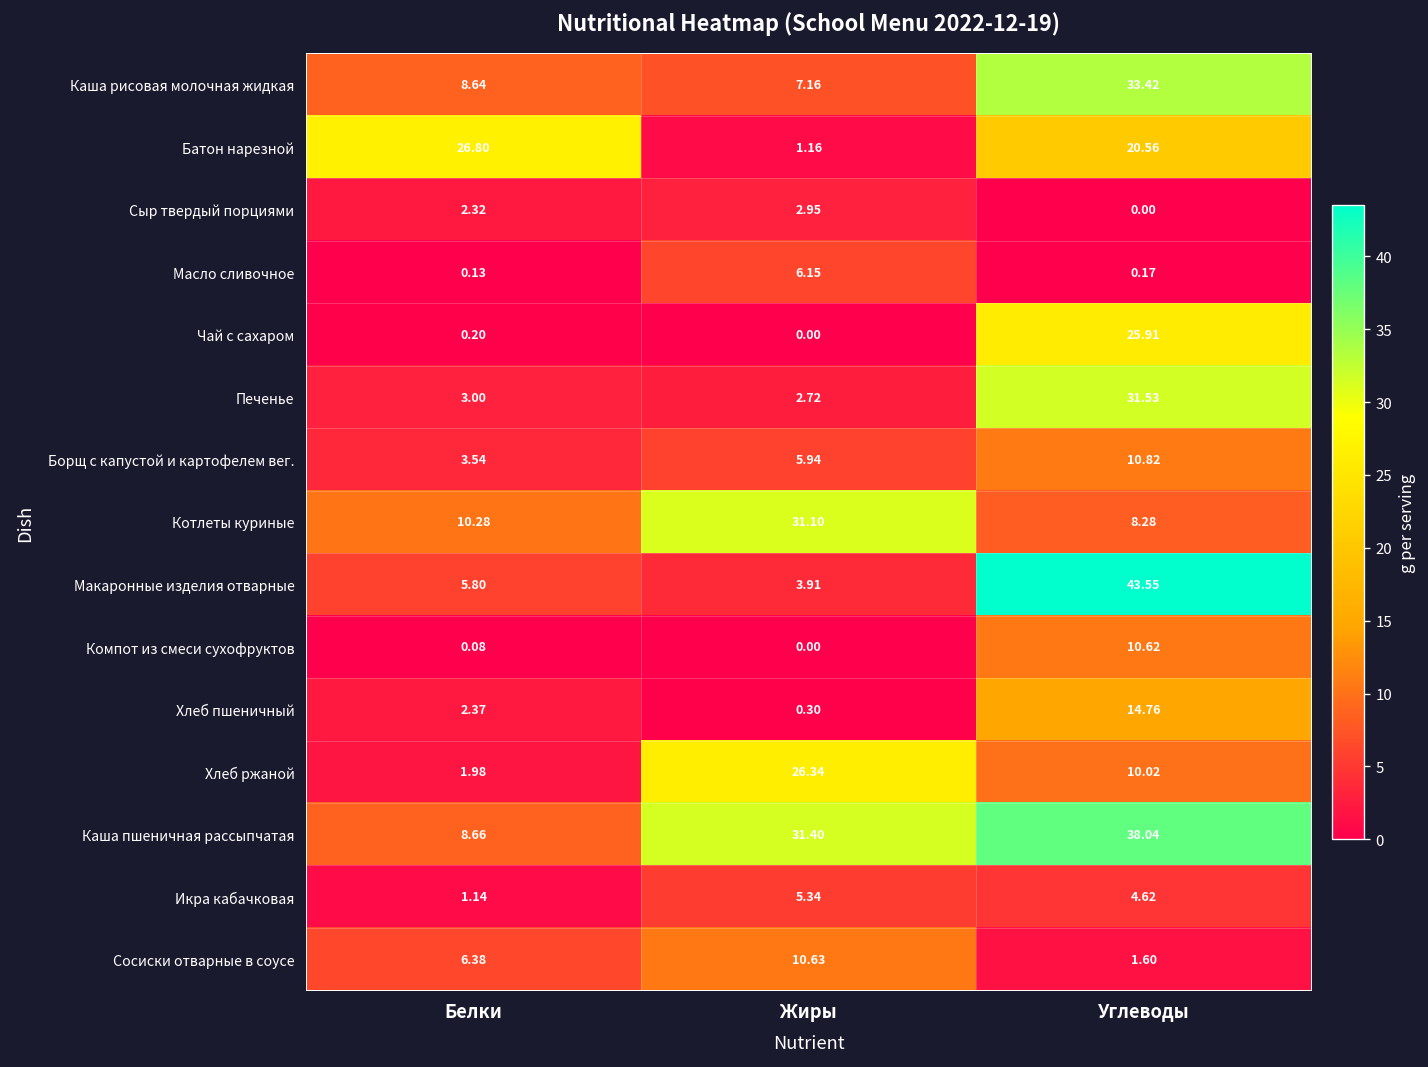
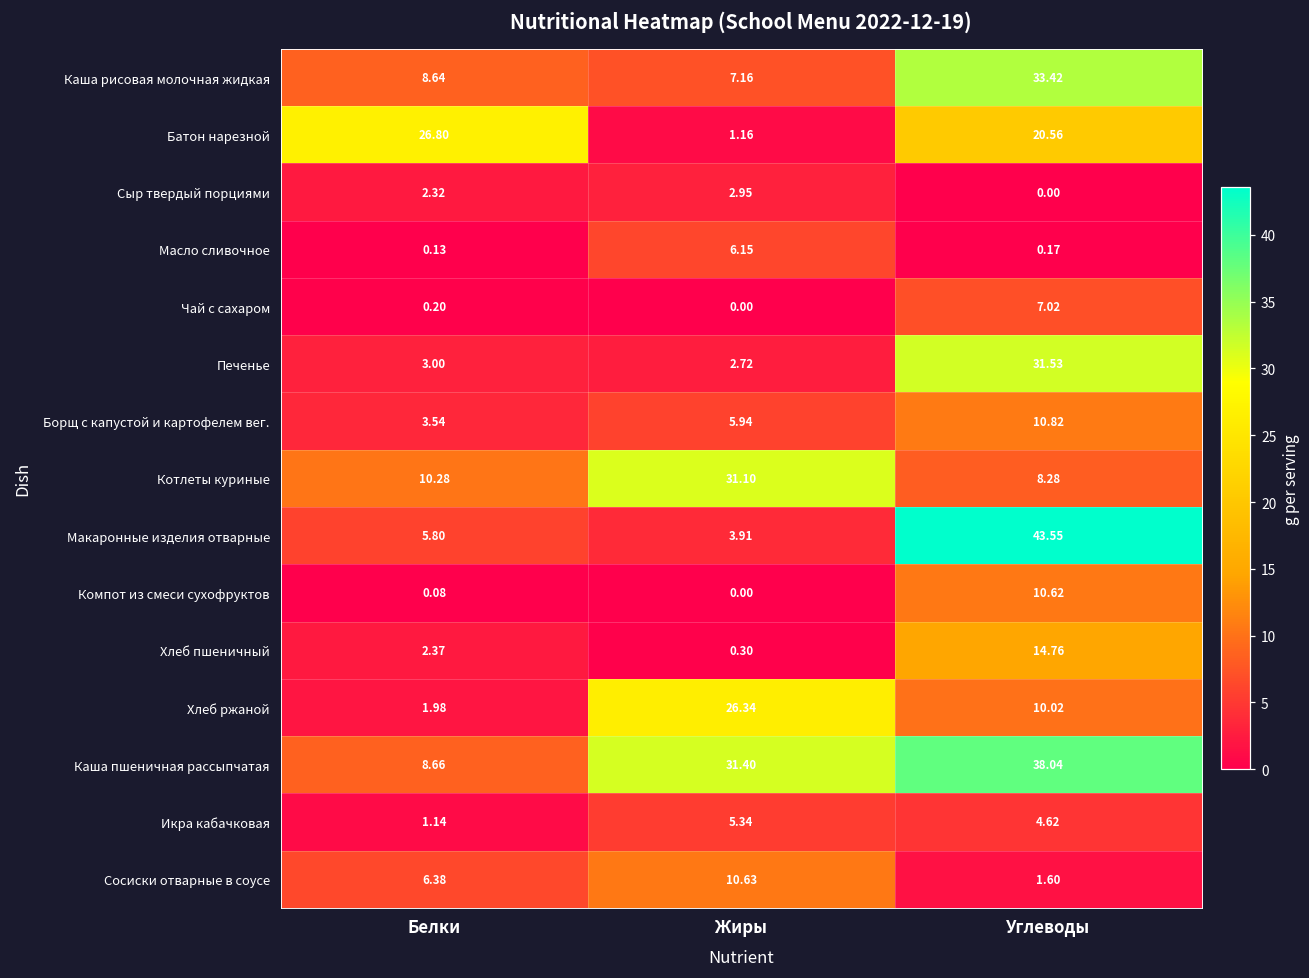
Чай с сахаром, Углеводы: 25.91 -> 7.02
